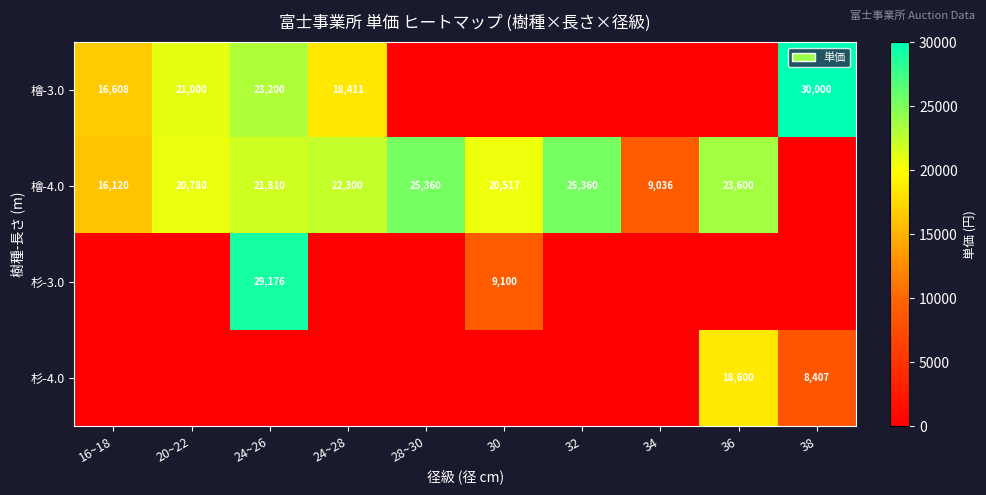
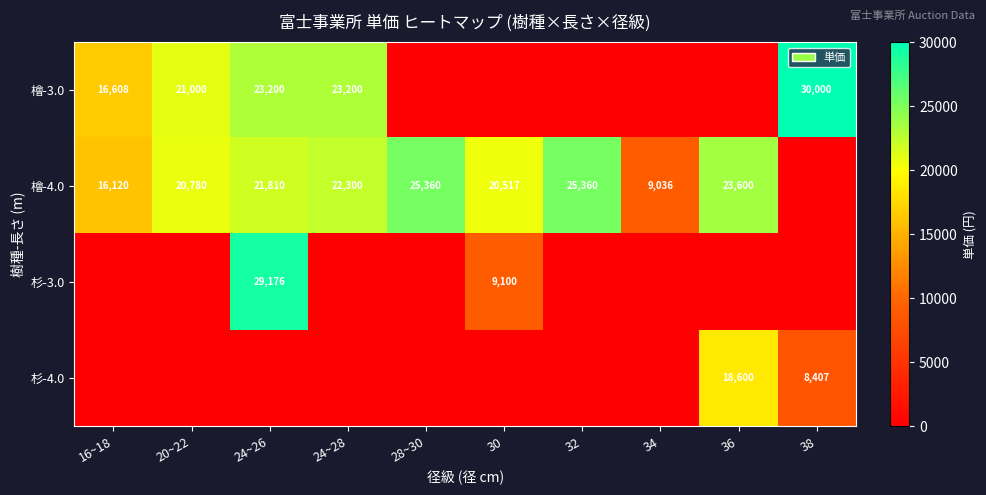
檜-3.0, 24~28: 18,411 -> 23,200
